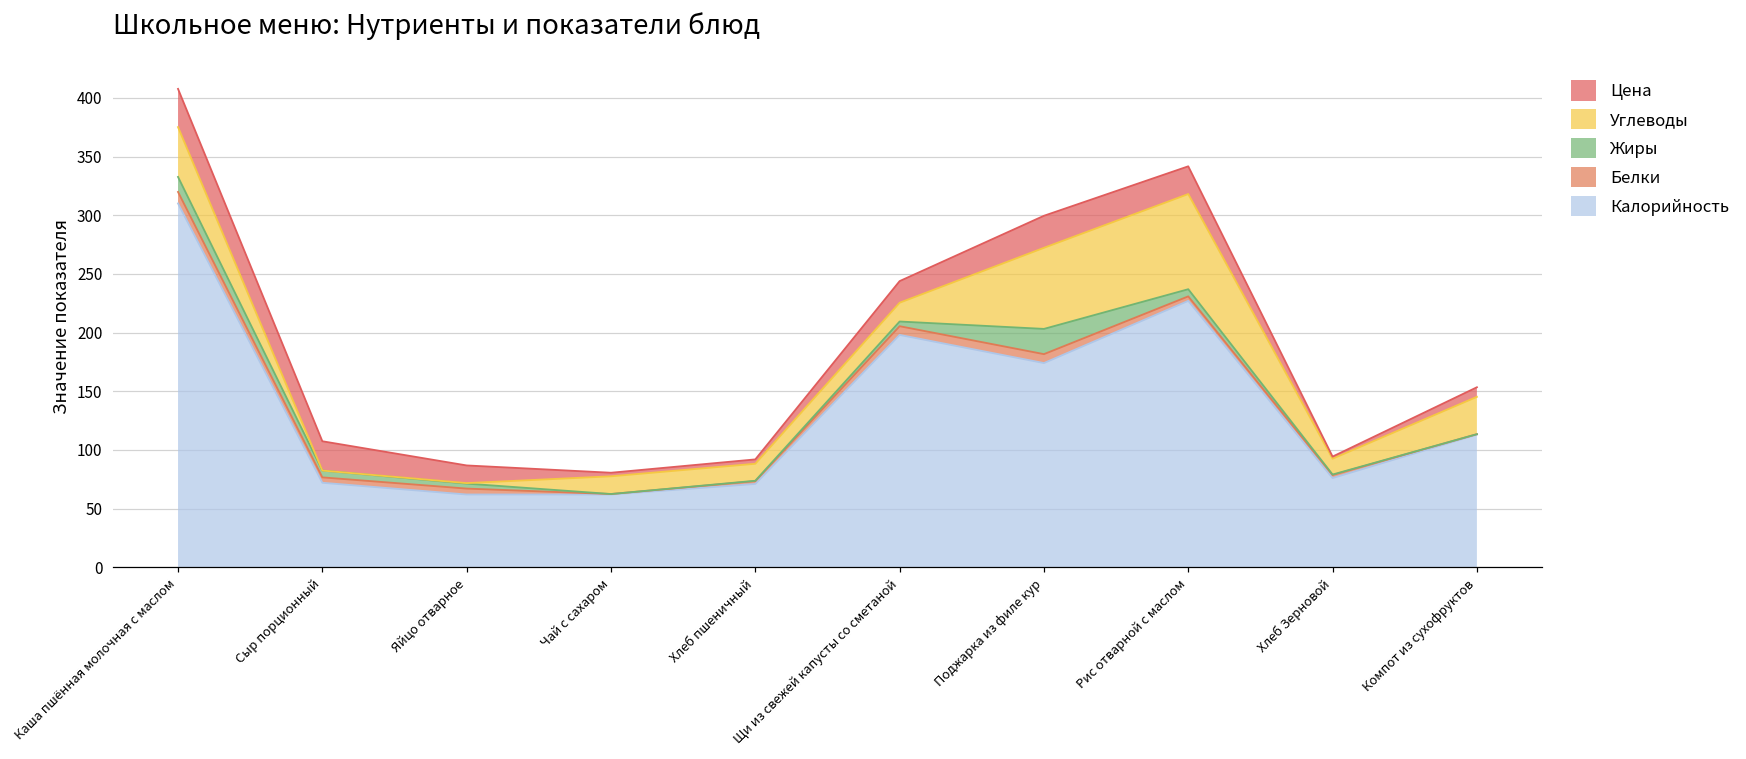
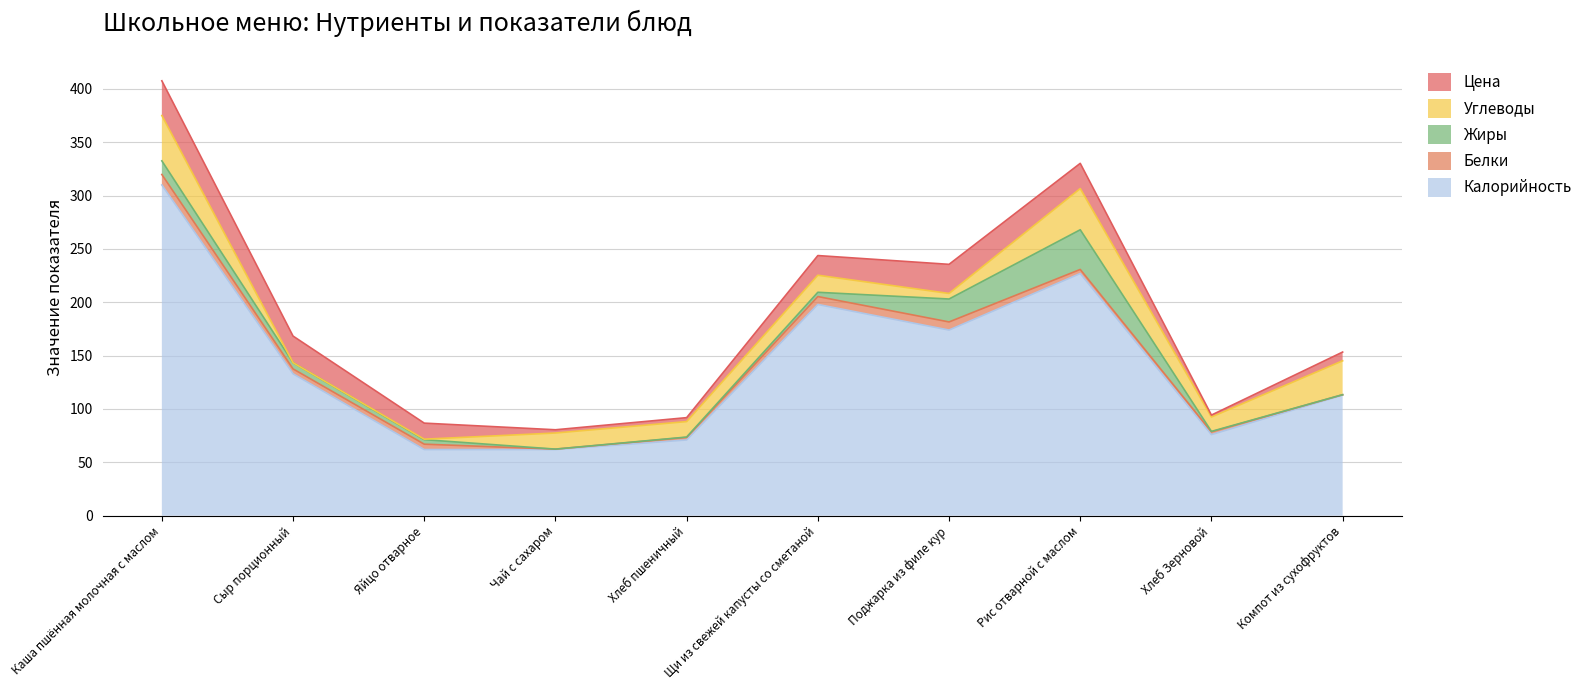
Калорийность, Сыр порционный: 72 -> 133
Углеводы, Поджарка из филе кур: 69 -> 5
Жиры, Рис отварной с маслом: 6 -> 37
Углеводы, Рис отварной с маслом: 81 -> 39
